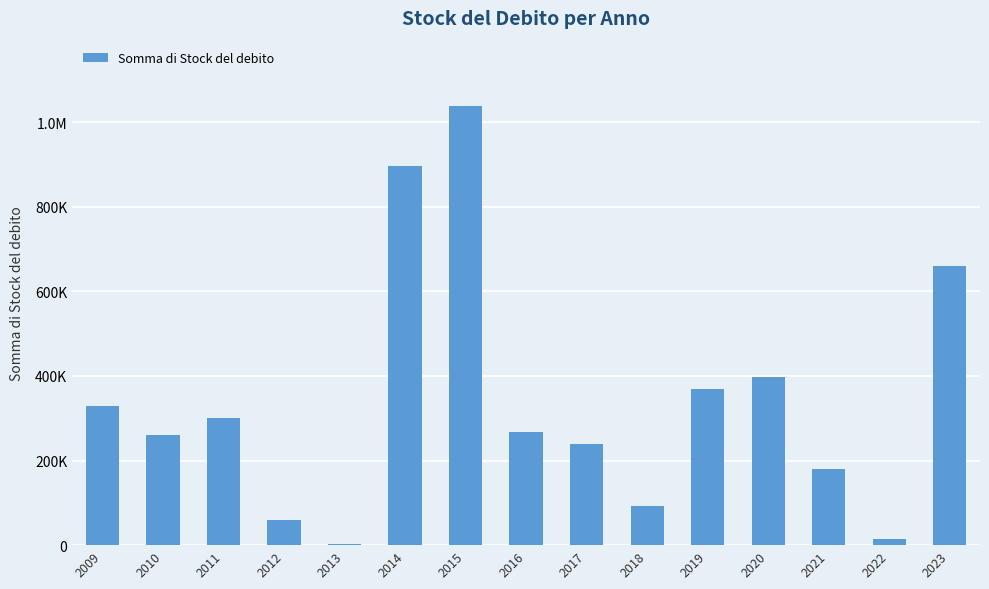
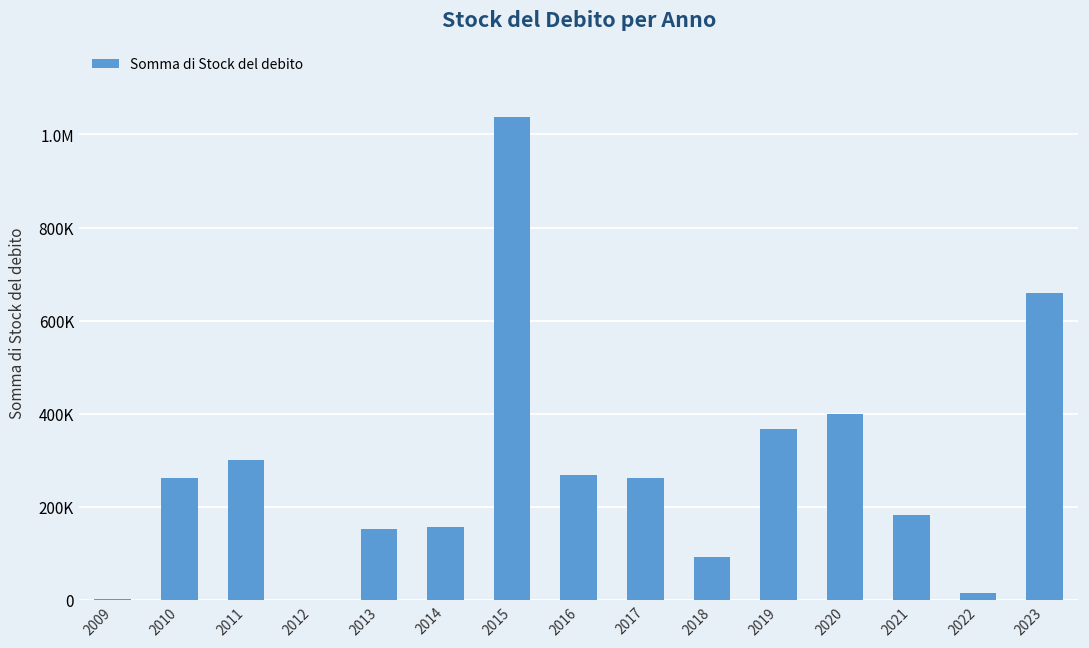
2009: 330000 -> 0
2012: 60000 -> 0
2013: 0 -> 150000
2014: 900000 -> 160000
2017: 240000 -> 260000
